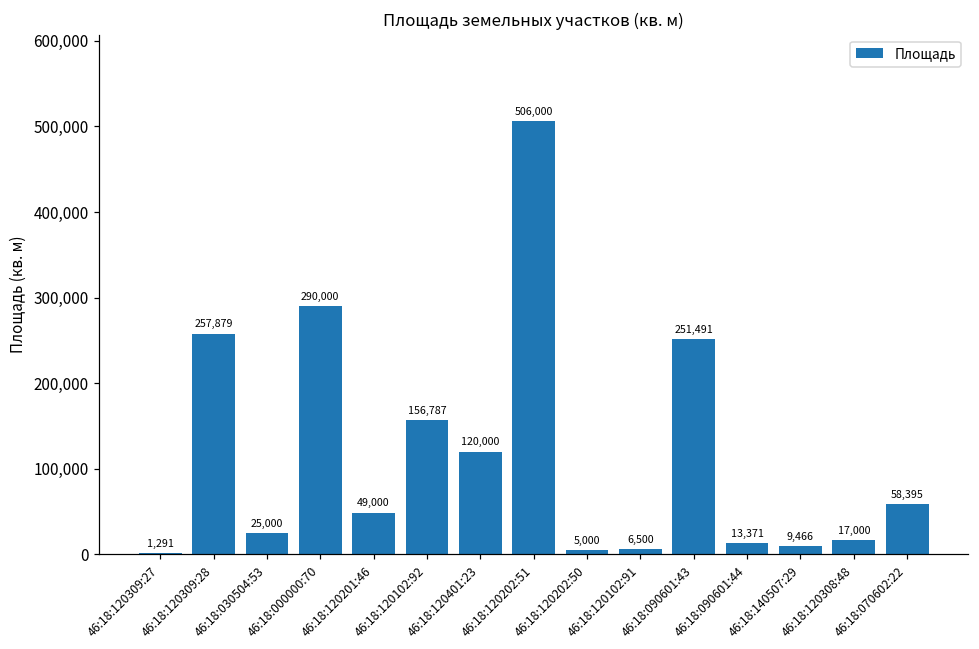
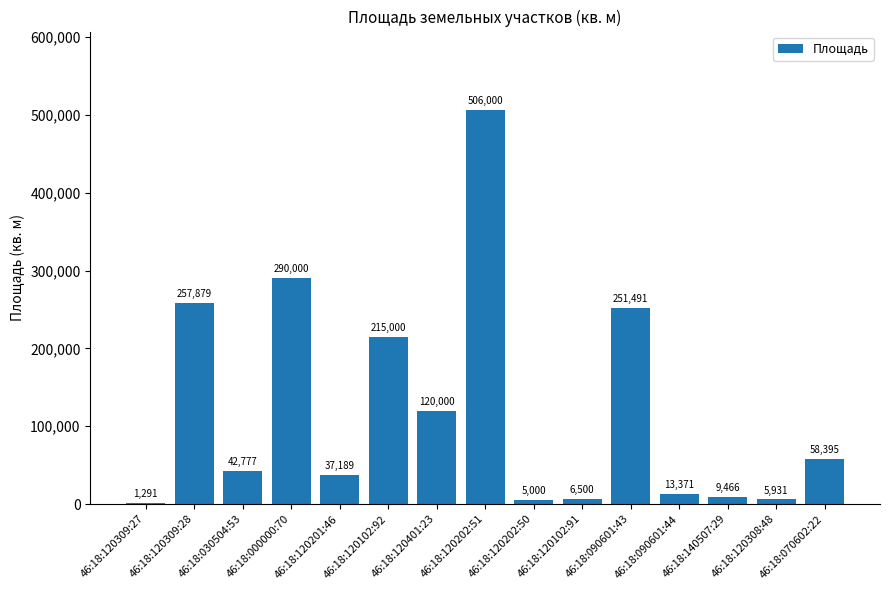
46:18:030504:53: 25,000 -> 42,777
46:18:120201:46: 49,000 -> 37,189
46:18:120102:92: 156,787 -> 215,000
46:18:120308:48: 17,000 -> 5,931
